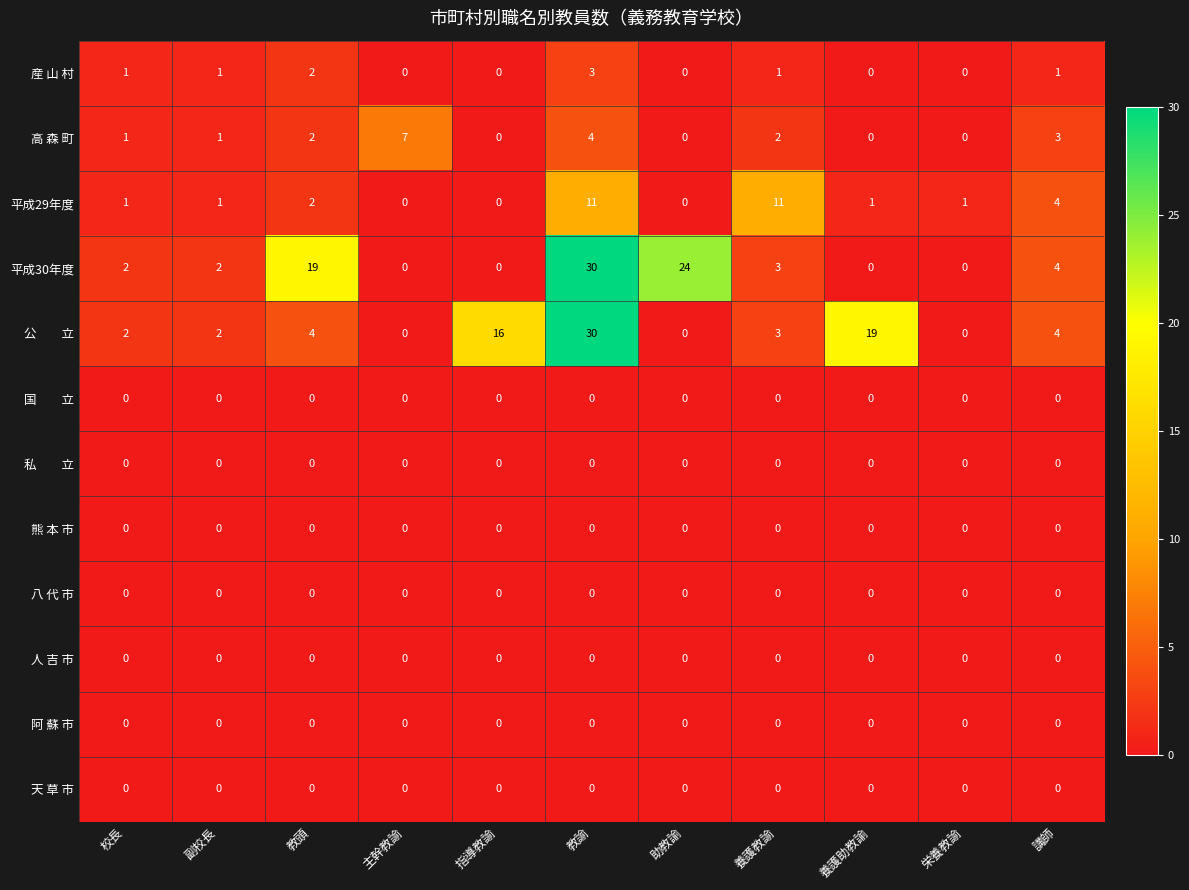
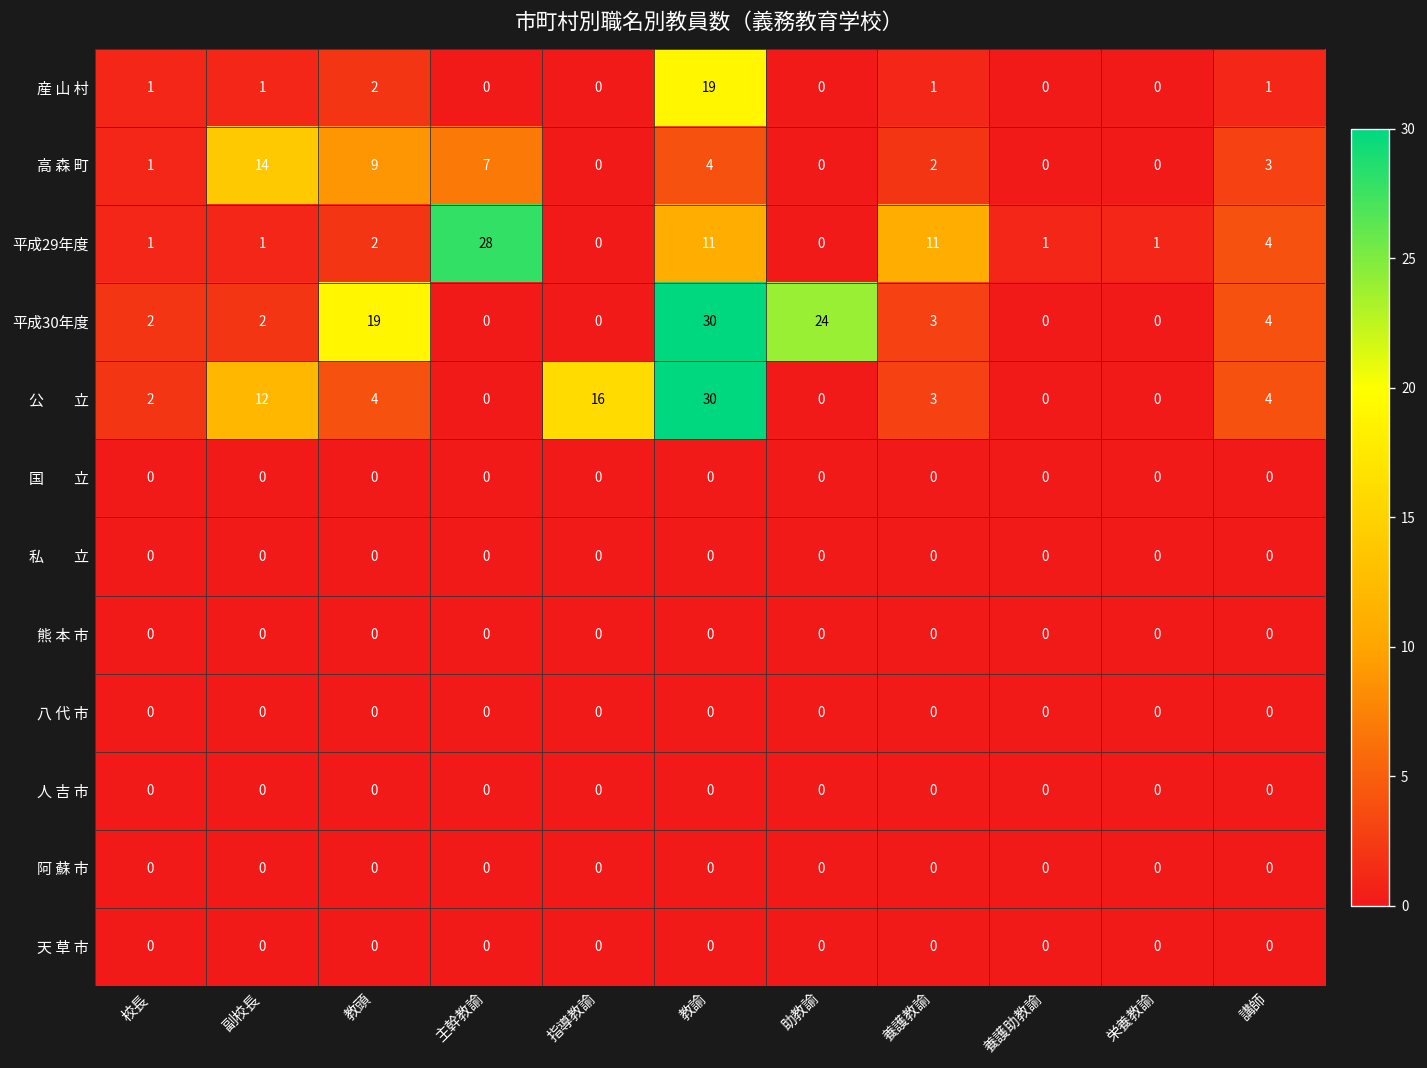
産 山 村, 教諭: 3 -> 19
高 森 町, 副校長: 1 -> 14
高 森 町, 教頭: 2 -> 9
平成29年度, 主幹教諭: 0 -> 28
公 立, 副校長: 2 -> 12
公 立, 養護助教諭: 19 -> 0
